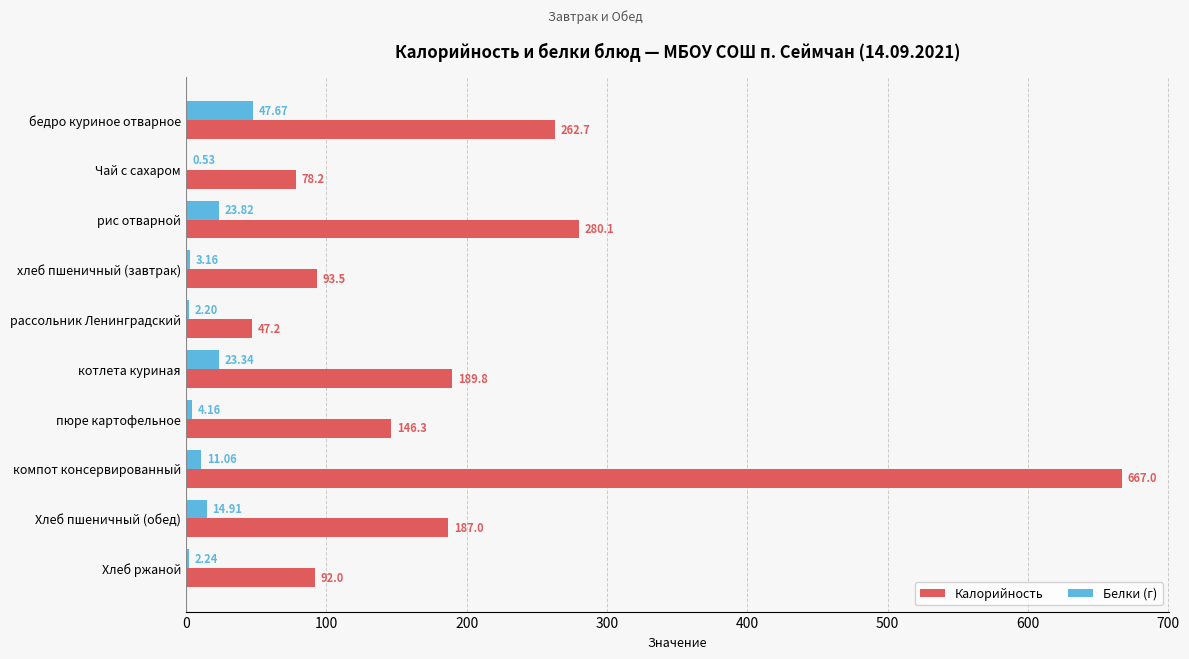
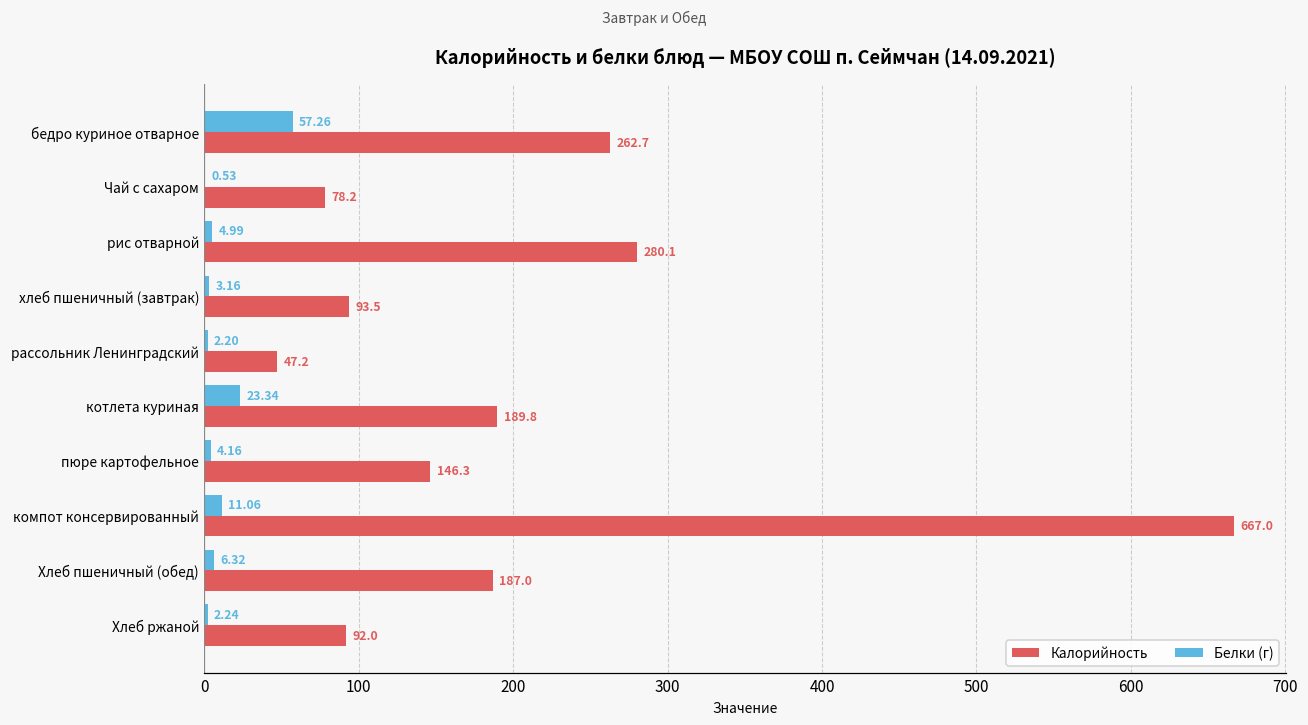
Белки (г), бедро куриное отварное: 47.67 -> 57.26
Белки (г), рис отварной: 23.82 -> 4.99
Белки (г), Хлеб пшеничный (обед): 14.91 -> 6.32
